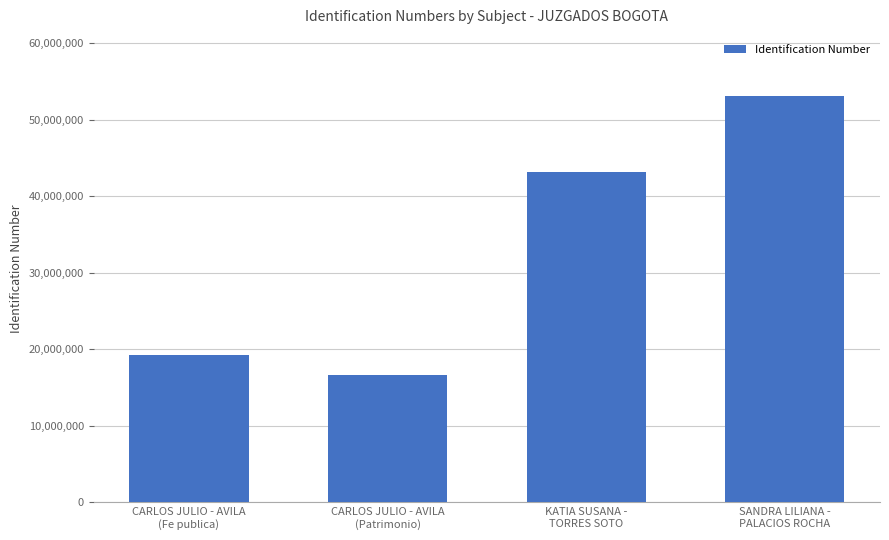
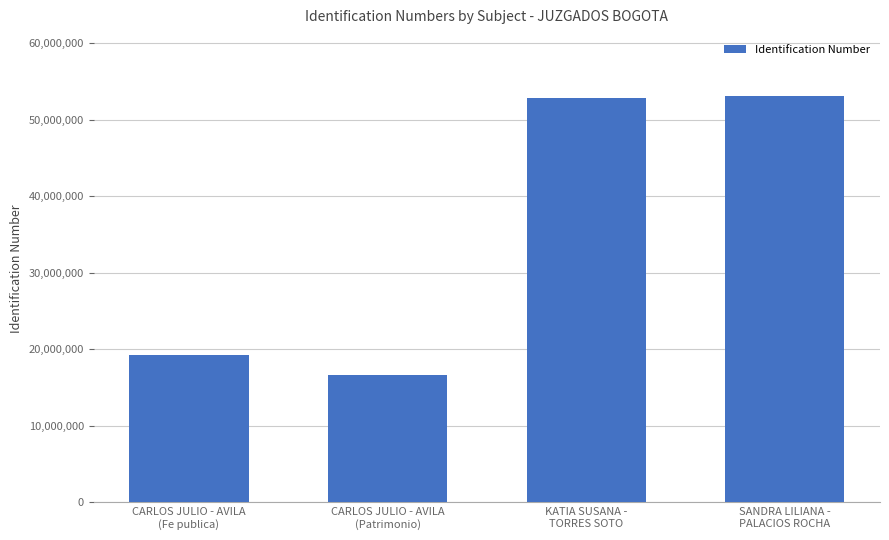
KATIA SUSANA - TORRES SOTO: 43,000,000 -> 53,000,000
